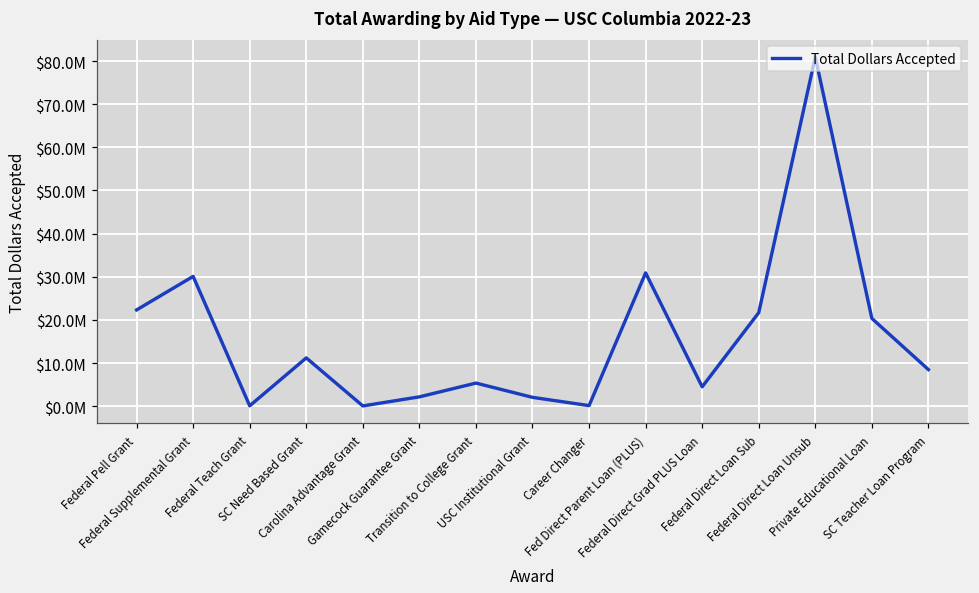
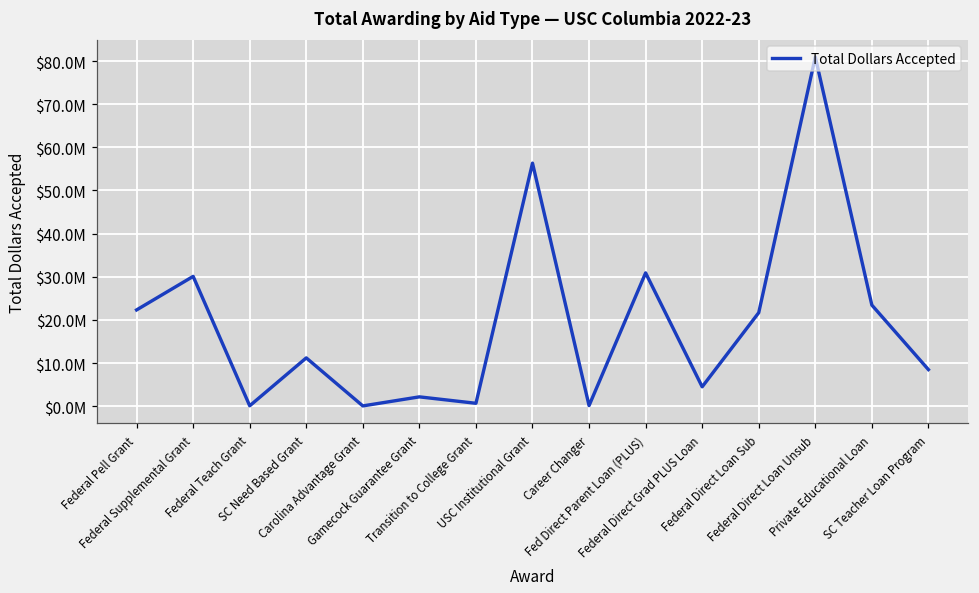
Transition to College Grant: $5000000 -> $1000000
USC Institutional Grant: $2000000 -> $56000000
Private Educational Loan: $20000000 -> $23000000
